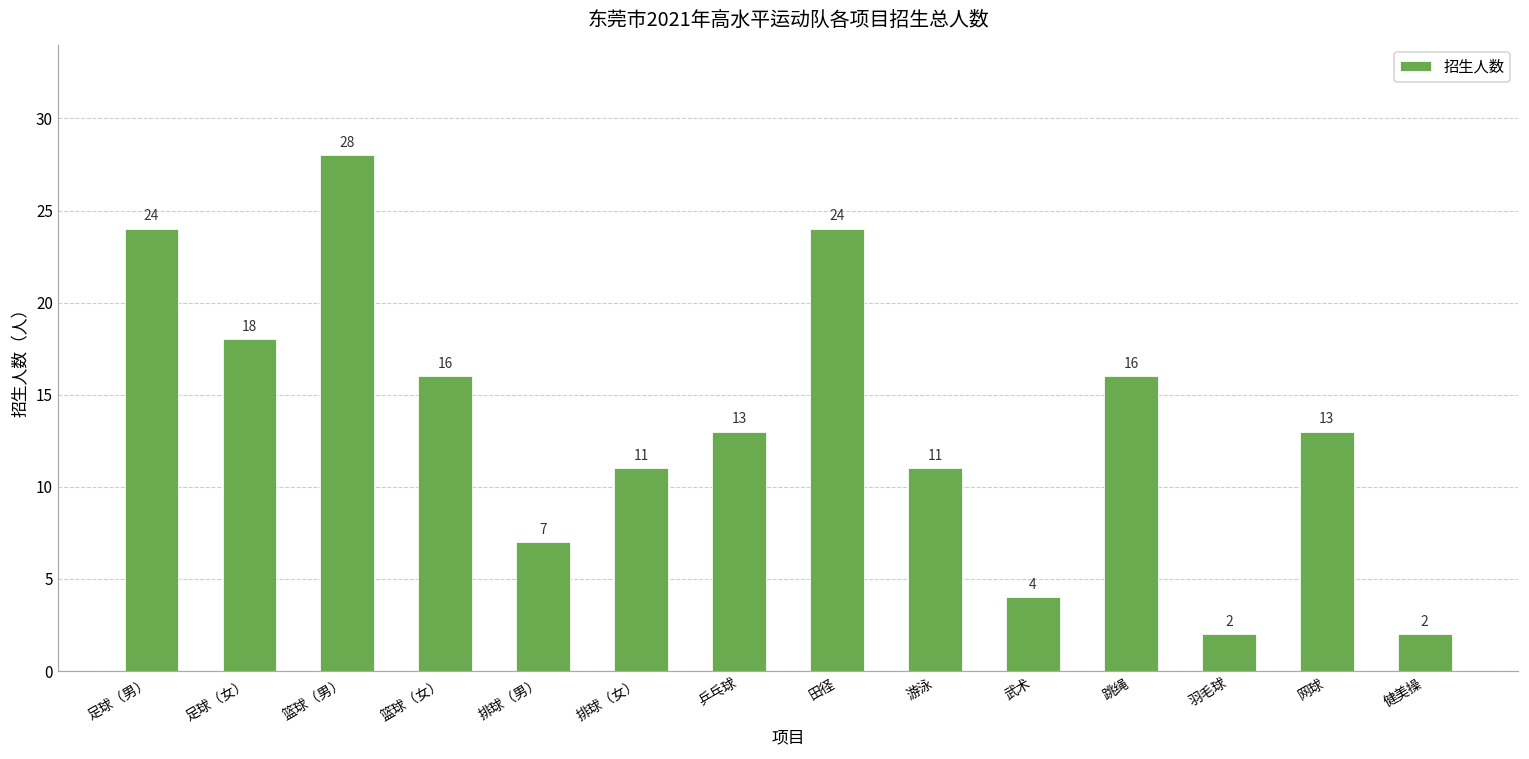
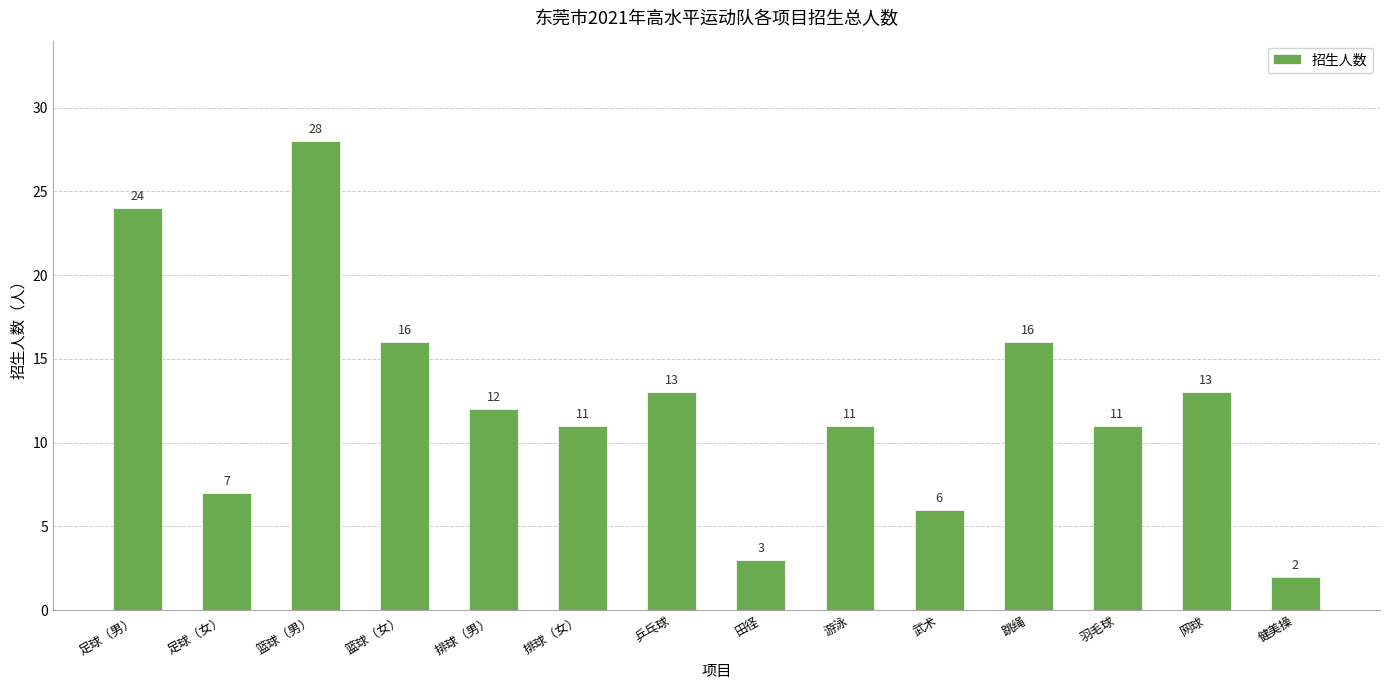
足球（女）: 18 -> 7
排球（男）: 7 -> 12
田径: 24 -> 3
武术: 4 -> 6
羽毛球: 2 -> 11
